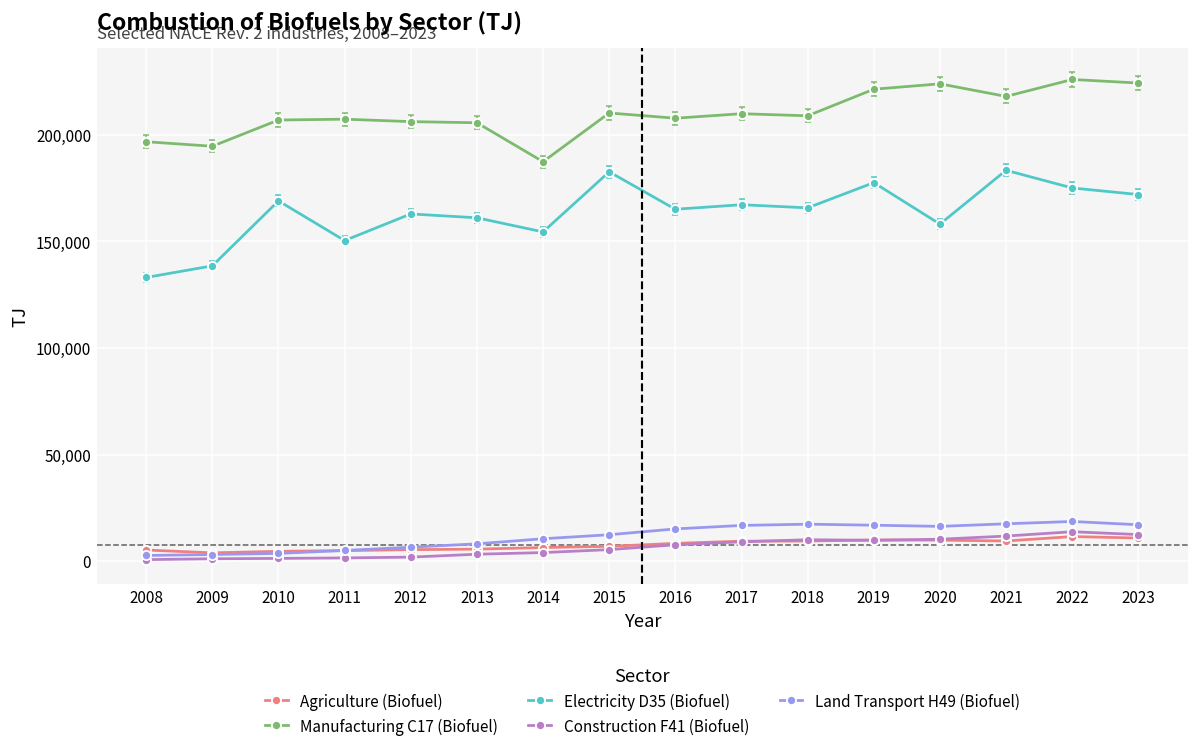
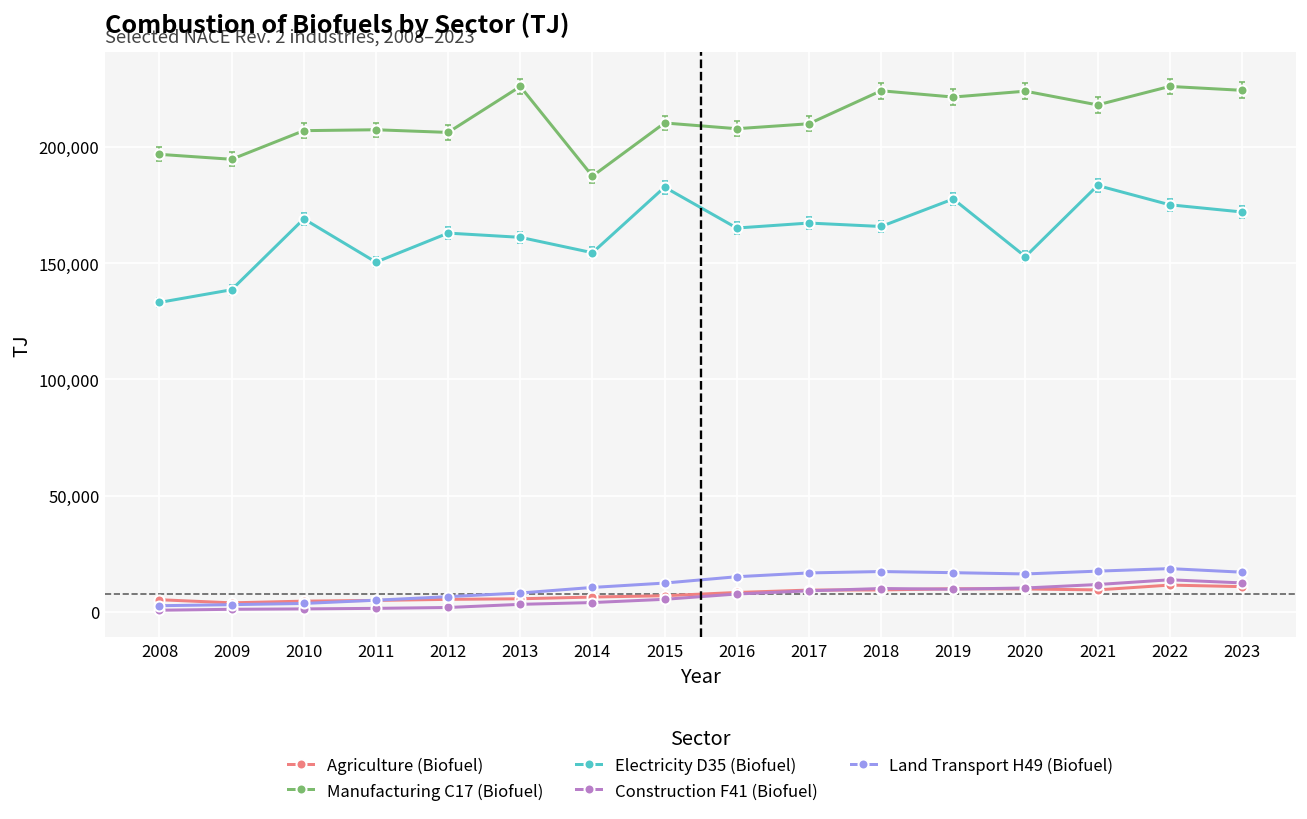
Manufacturing C17 (Biofuel), 2013: 206,000 -> 226,000
Manufacturing C17 (Biofuel), 2018: 209,000 -> 224,000
Electricity D35 (Biofuel), 2020: 158,000 -> 153,000
